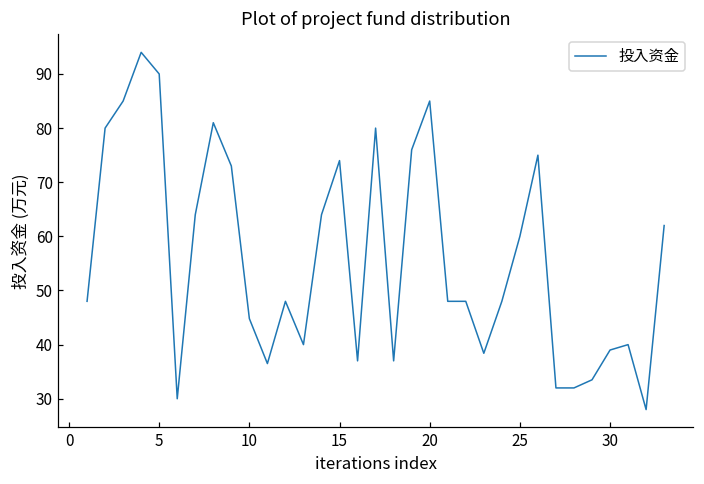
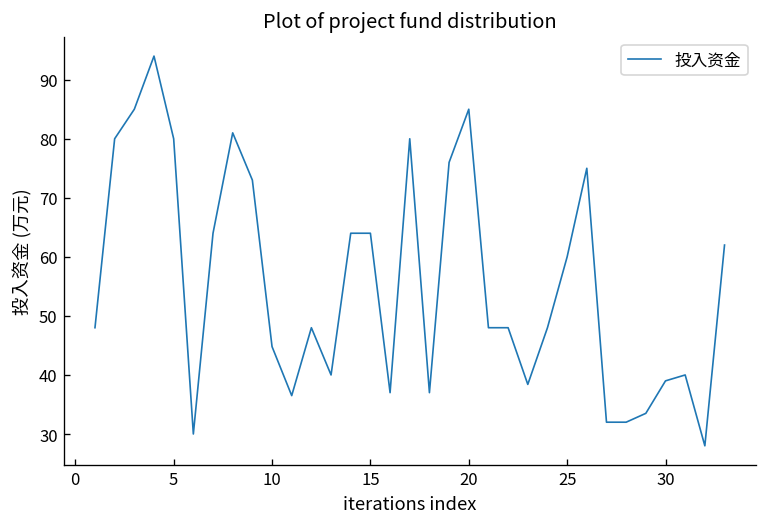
5: 90 -> 80
15: 74 -> 64
